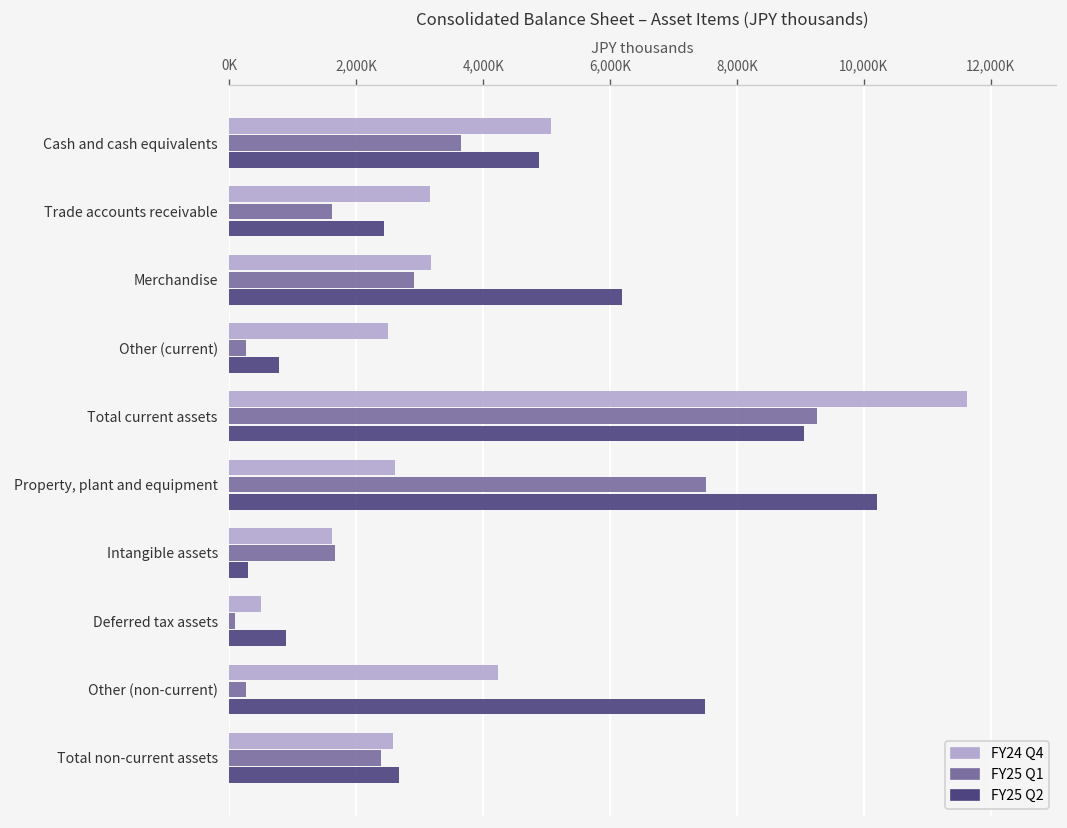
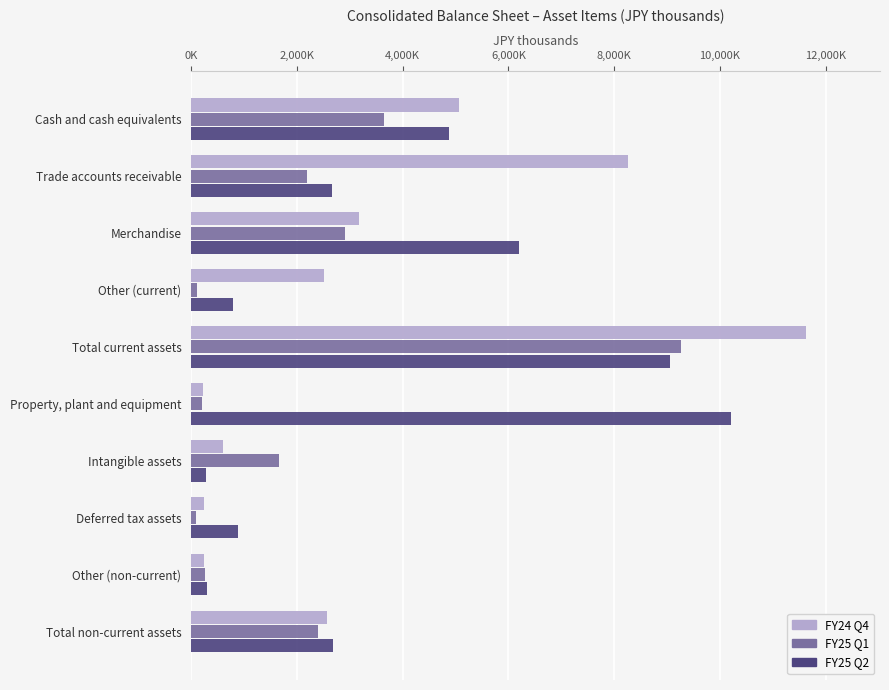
FY24 Q4, Trade accounts receivable: 3,200,000 -> 8,300,000
FY25 Q1, Trade accounts receivable: 1,600,000 -> 2,200,000
FY25 Q2, Trade accounts receivable: 2,400,000 -> 2,700,000
FY25 Q1, Other (current): 300,000 -> 100,000
FY24 Q4, Property, plant and equipment: 2,600,000 -> 200,000
FY25 Q1, Property, plant and equipment: 7,500,000 -> 200,000
FY24 Q4, Intangible assets: 1,600,000 -> 600,000
FY24 Q4, Deferred tax assets: 500,000 -> 200,000
FY24 Q4, Other (non-current): 4,200,000 -> 200,000
FY25 Q2, Other (non-current): 7,500,000 -> 300,000
